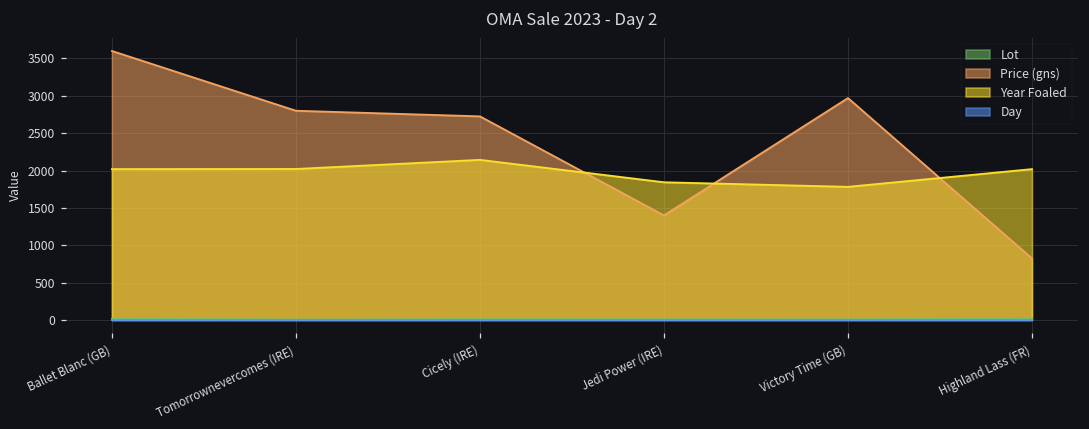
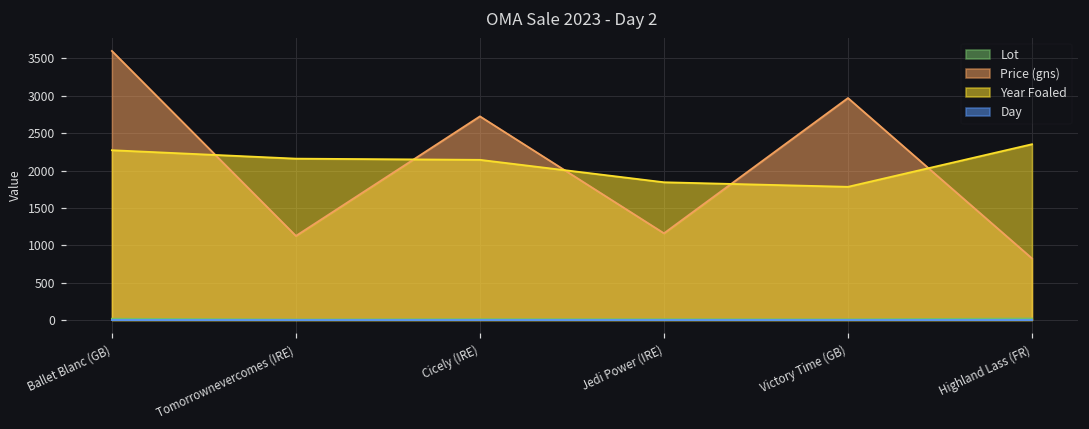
Year Foaled, Ballet Blanc (GB): 2000 -> 2300
Price (gns), Tomorrownevercomes (IRE): 2800 -> 1100
Year Foaled, Tomorrownevercomes (IRE): 2000 -> 2200
Price (gns), Jedi Power (IRE): 1400 -> 1200
Year Foaled, Highland Lass (FR): 2000 -> 2400
